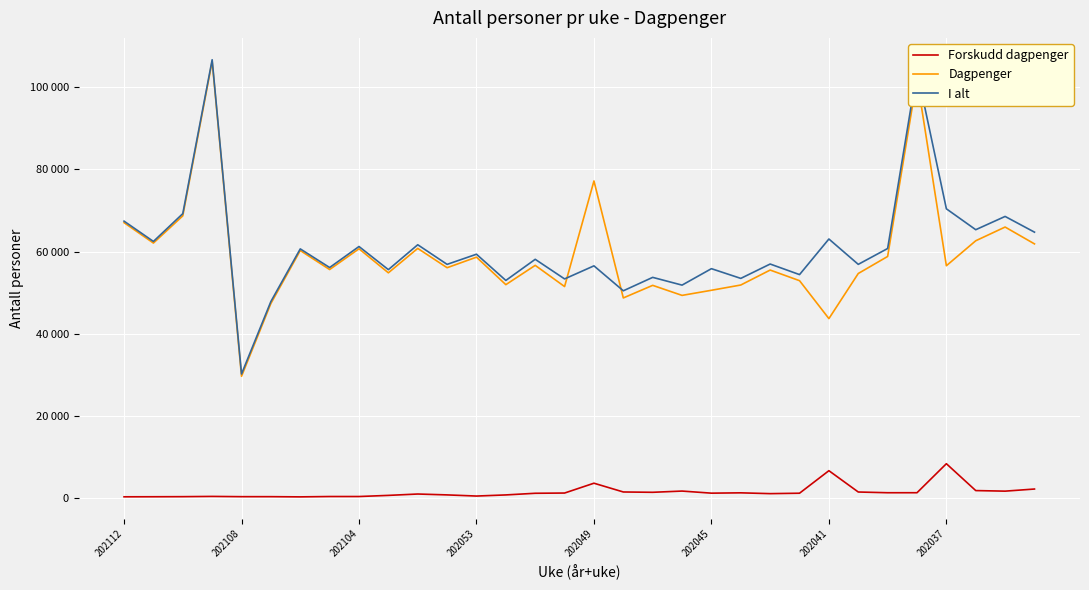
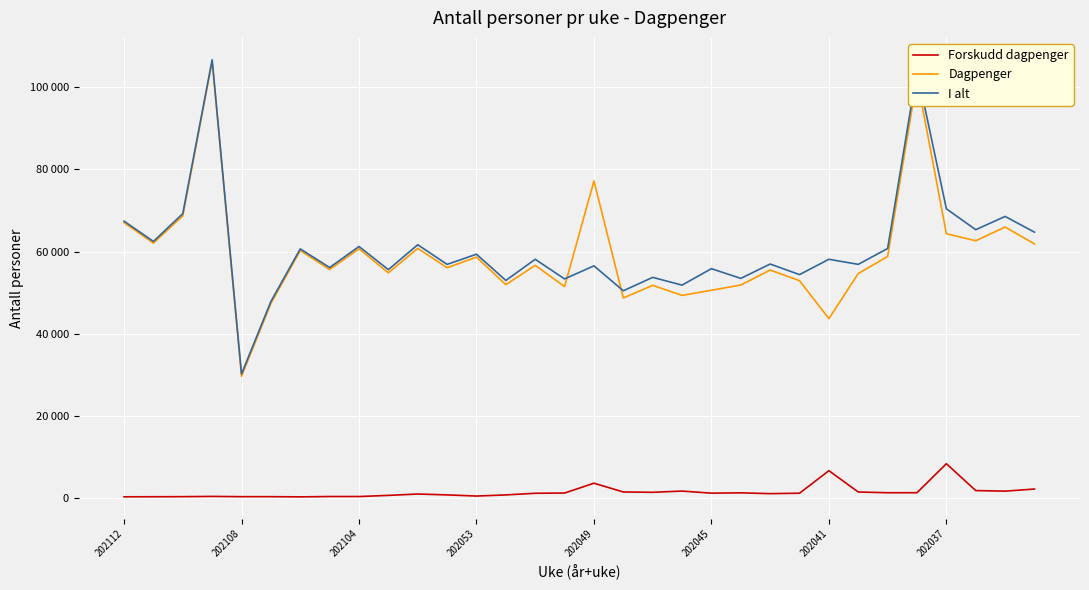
I alt, 202041: 63000 -> 58000
Dagpenger, 202037: 57000 -> 64000
